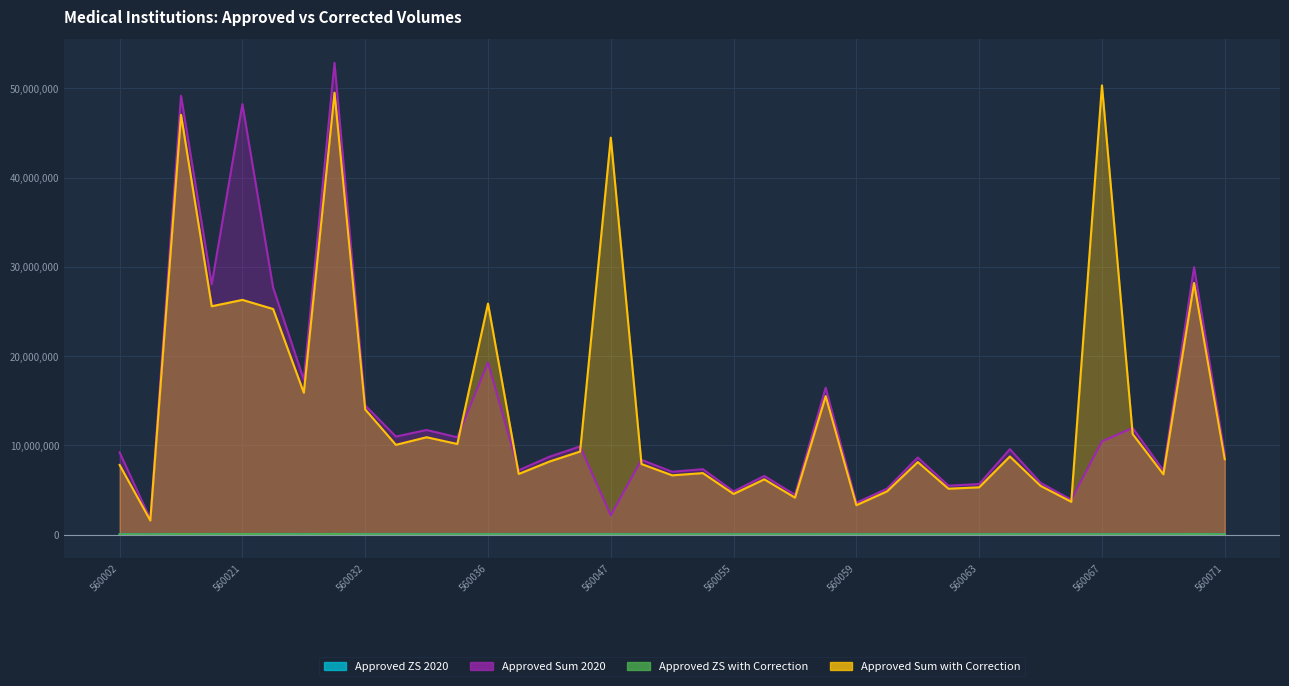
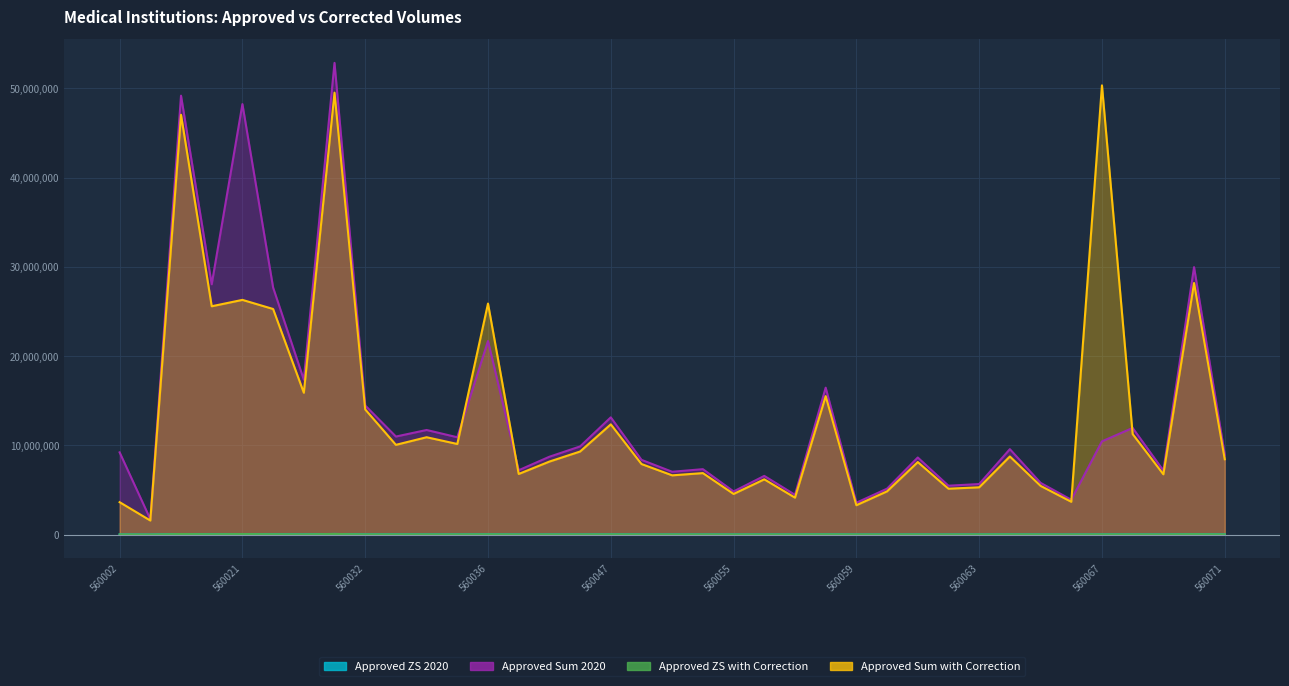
Approved Sum with Correction, 560002: 8,000,000 -> 4,000,000
Approved Sum 2020, 560036: 19,000,000 -> 22,000,000
Approved Sum 2020, 560047: 2,000,000 -> 13,000,000
Approved Sum with Correction, 560047: 44,000,000 -> 12,000,000
